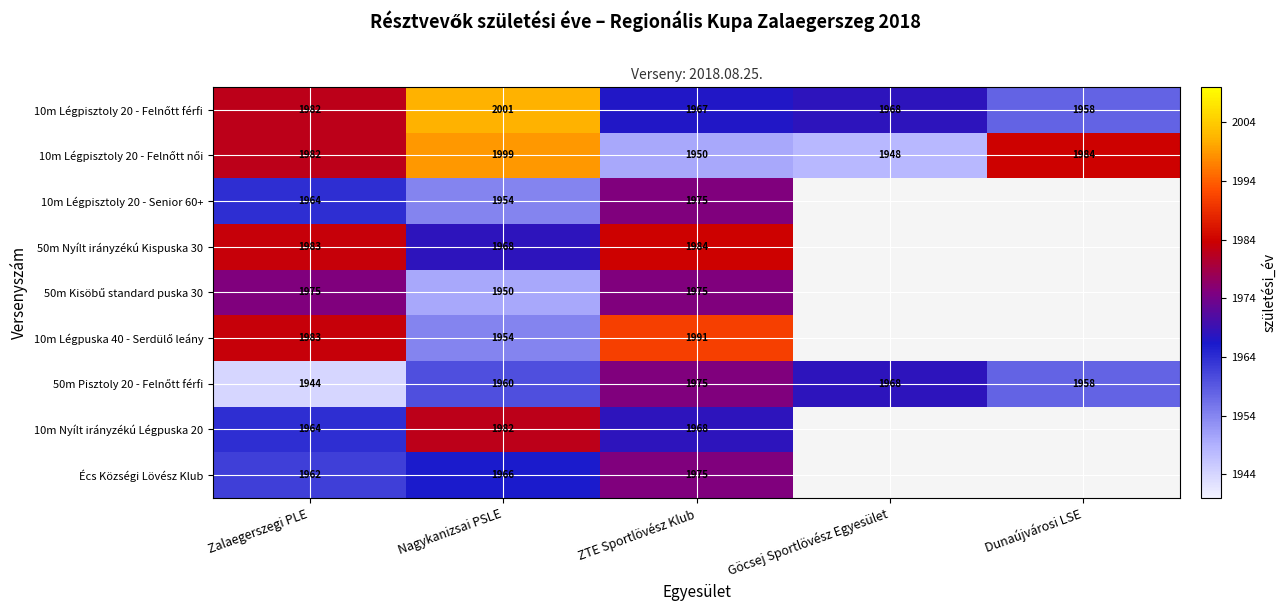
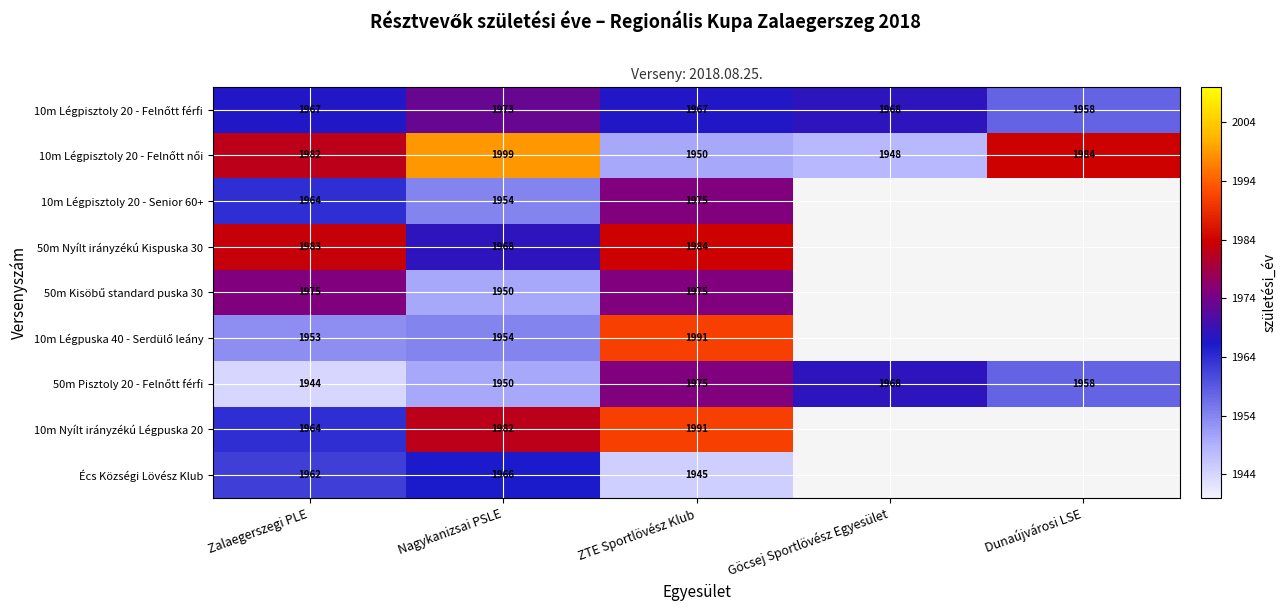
10m Légpisztoly 20 - Felnőtt férfi, Zalaegerszegi PLE: 1982 -> 1967
10m Légpisztoly 20 - Felnőtt férfi, Nagykanizsai PSLE: 2001 -> 1973
10m Légpuska 40 - Serdülő leány, Zalaegerszegi PLE: 1983 -> 1953
50m Pisztoly 20 - Felnőtt férfi, Nagykanizsai PSLE: 1960 -> 1950
10m Nyílt irányzékú Légpuska 20, ZTE Sportlövész Klub: 1968 -> 1991
Écs Községi Lövész Klub, ZTE Sportlövész Klub: 1975 -> 1945
